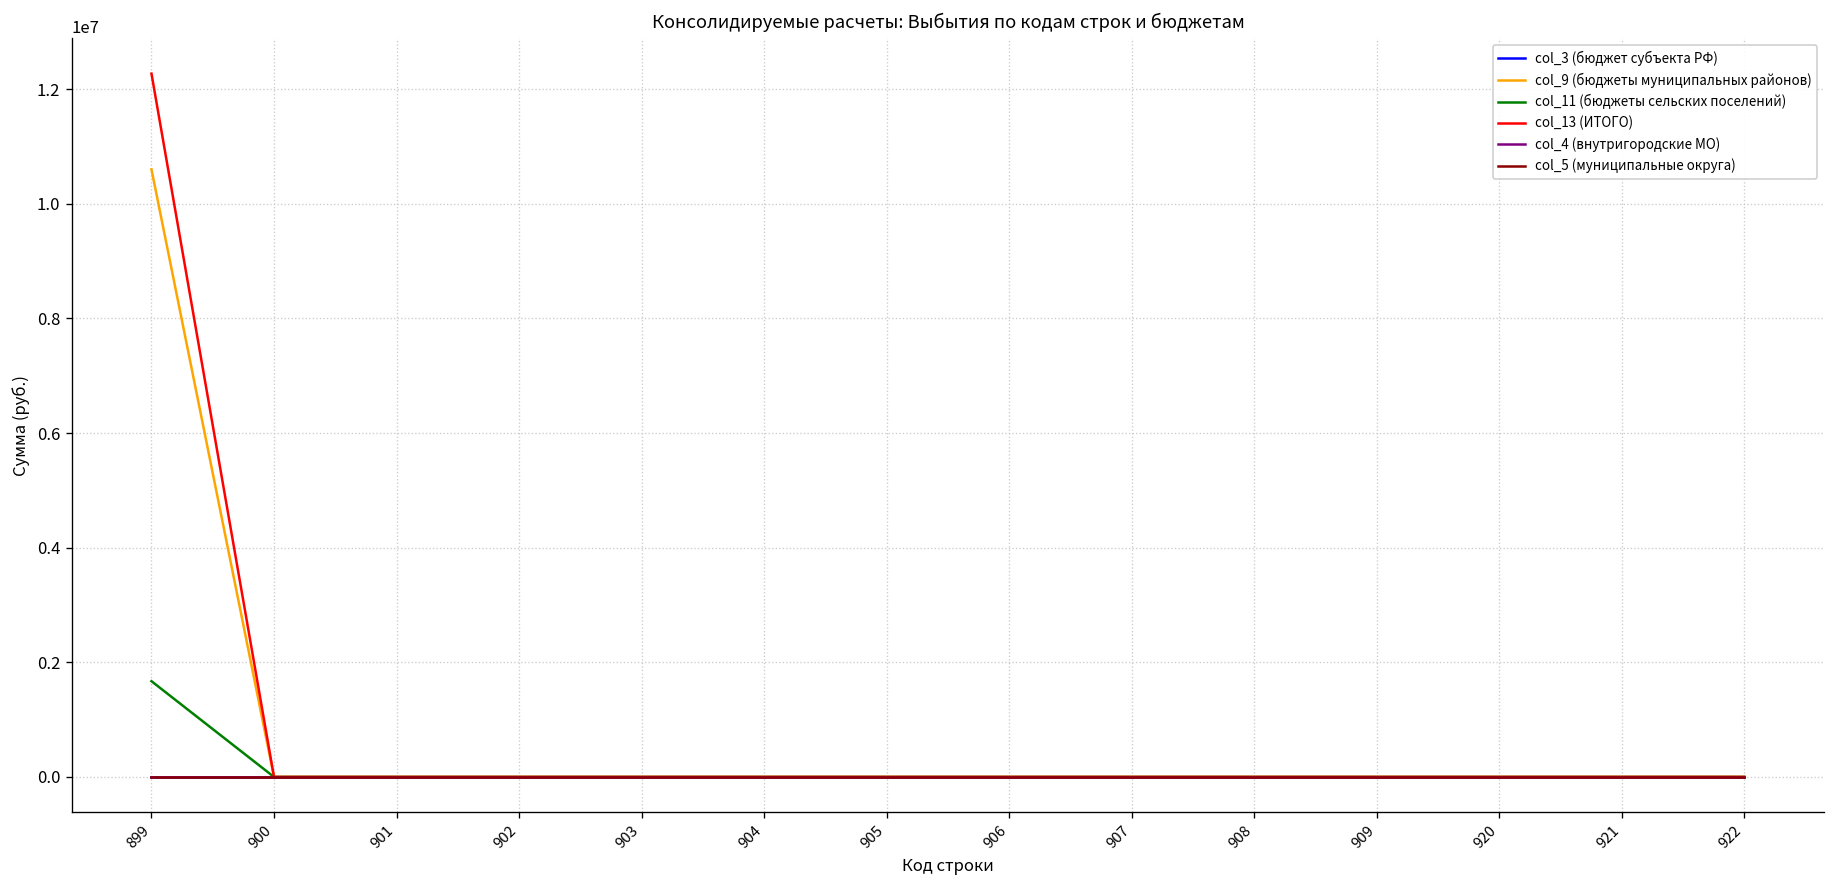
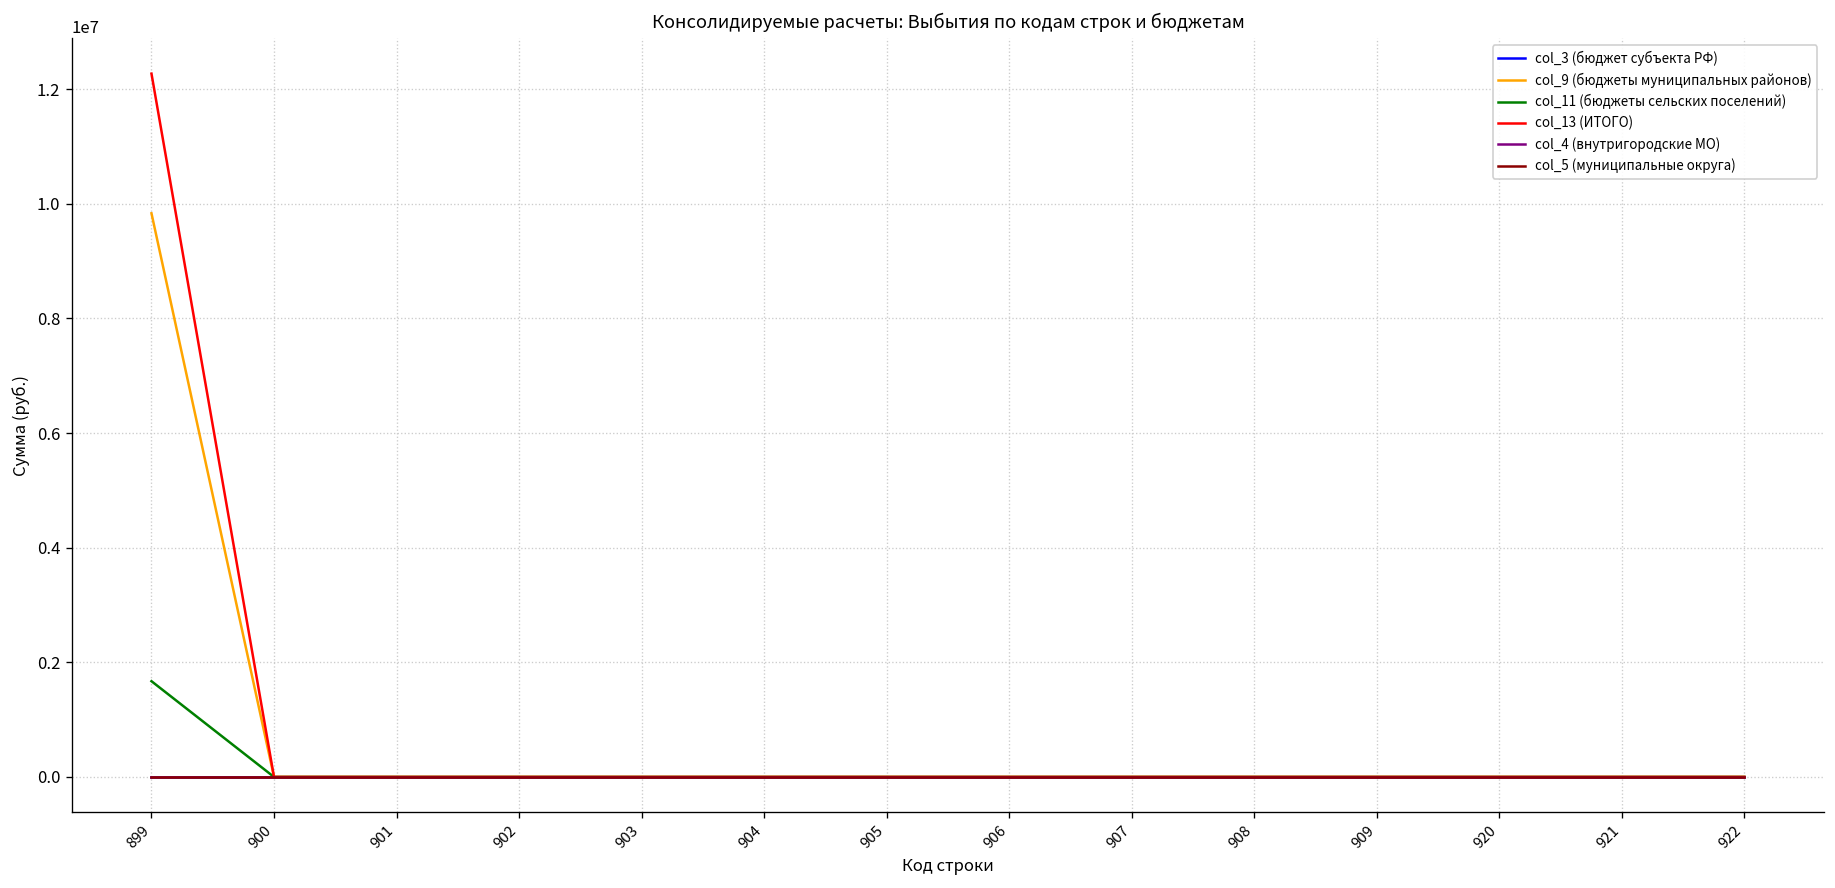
col_9 (бюджеты муниципальных районов), 899: 10600000 -> 9800000
